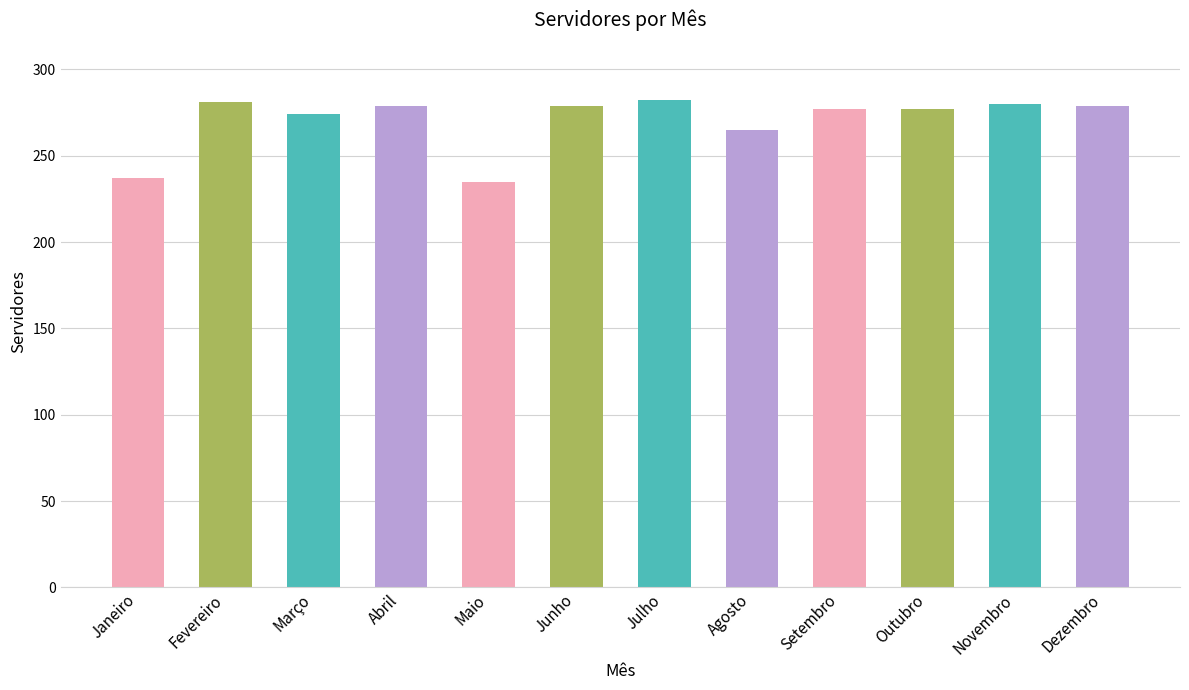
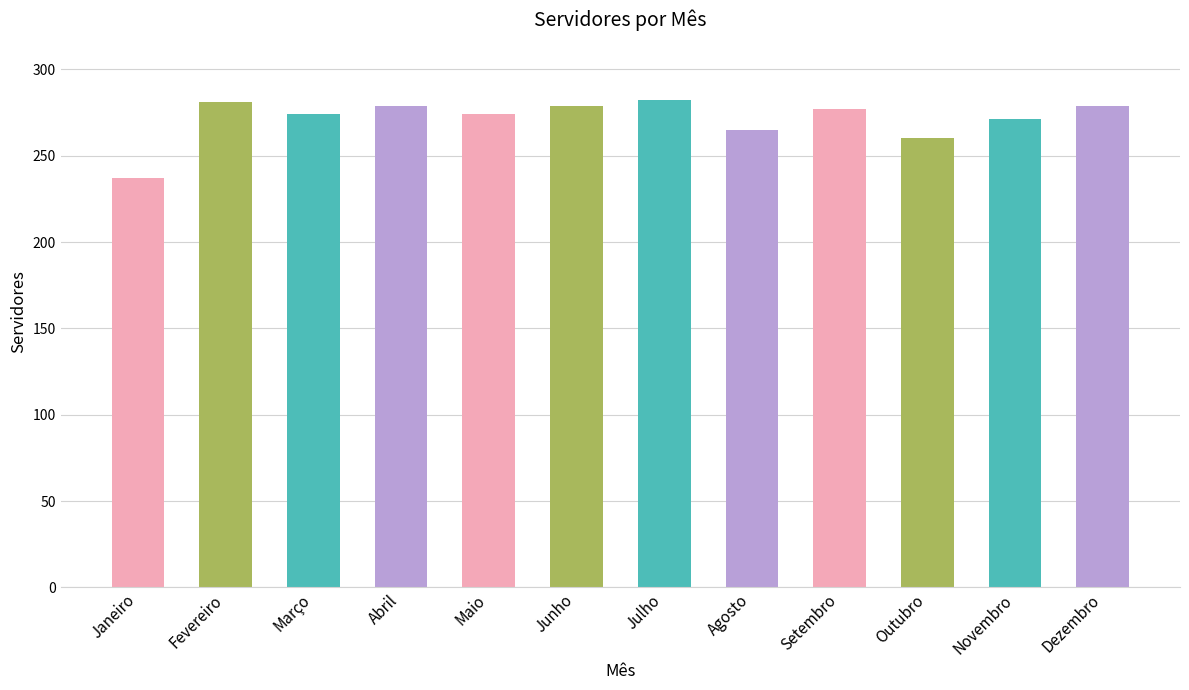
Maio: 235 -> 274
Outubro: 277 -> 260
Novembro: 280 -> 271
